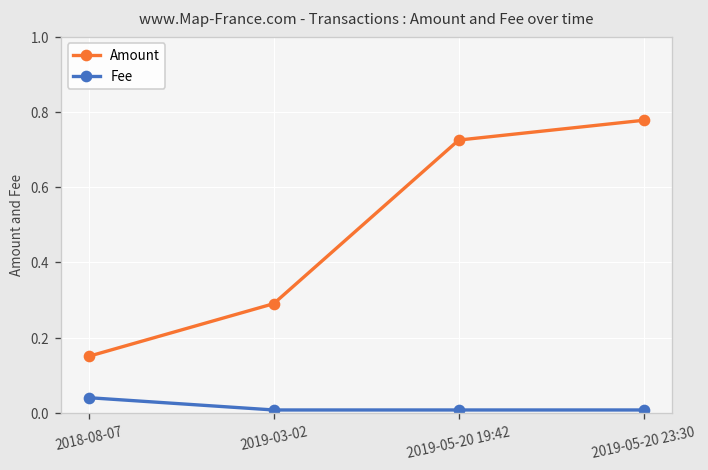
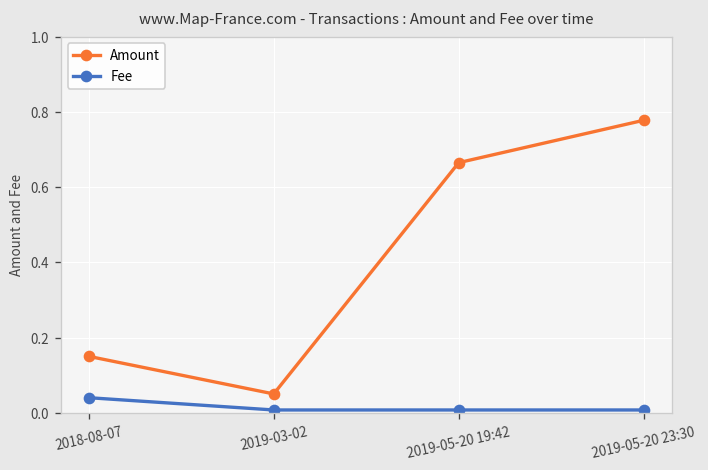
Amount, 2019-03-02: 0.29 -> 0.05
Amount, 2019-05-20 19:42: 0.73 -> 0.67
